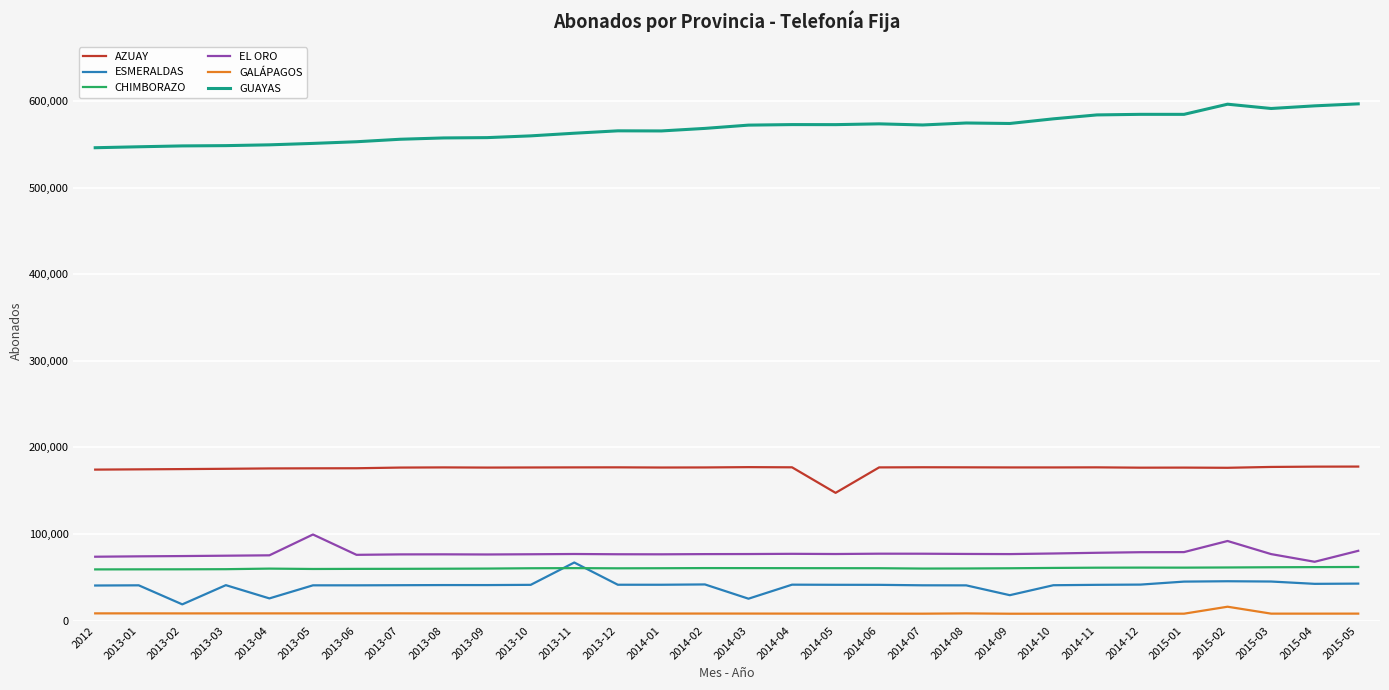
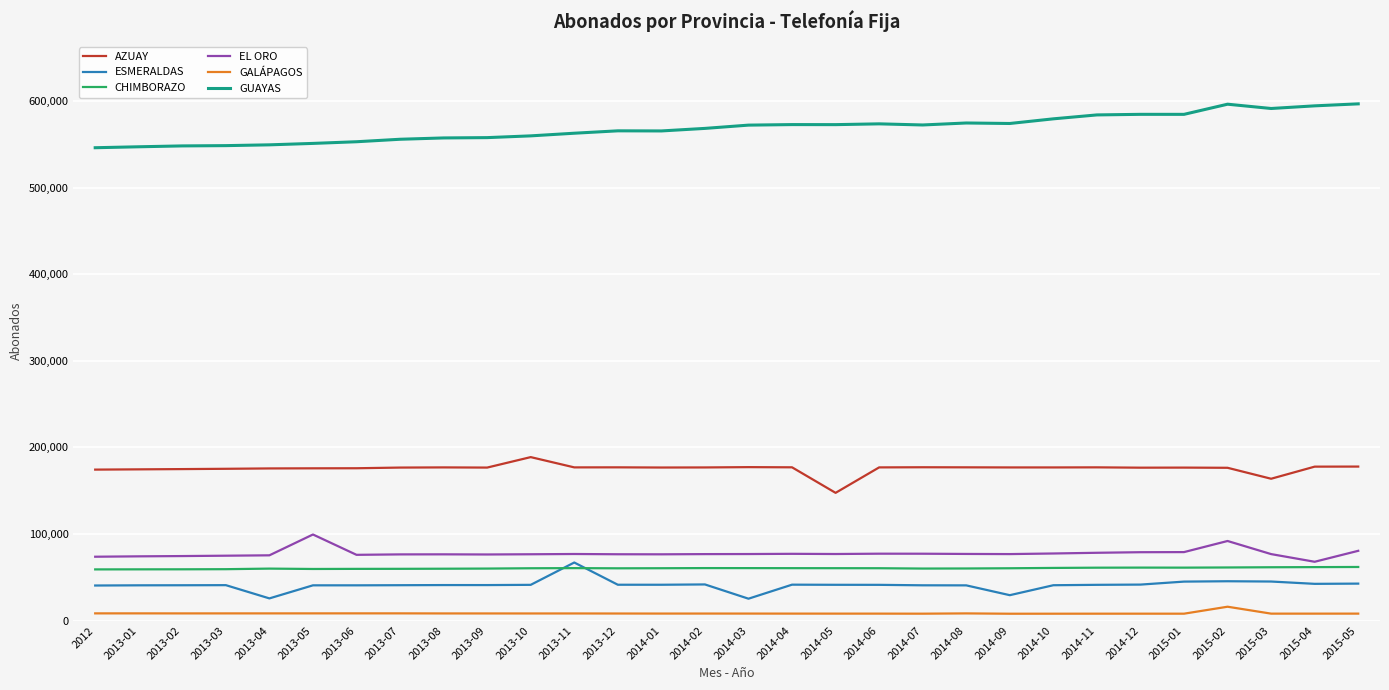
ESMERALDAS, 2013-02: 20,000 -> 40,000
AZUAY, 2013-10: 180,000 -> 190,000
AZUAY, 2015-03: 180,000 -> 160,000
